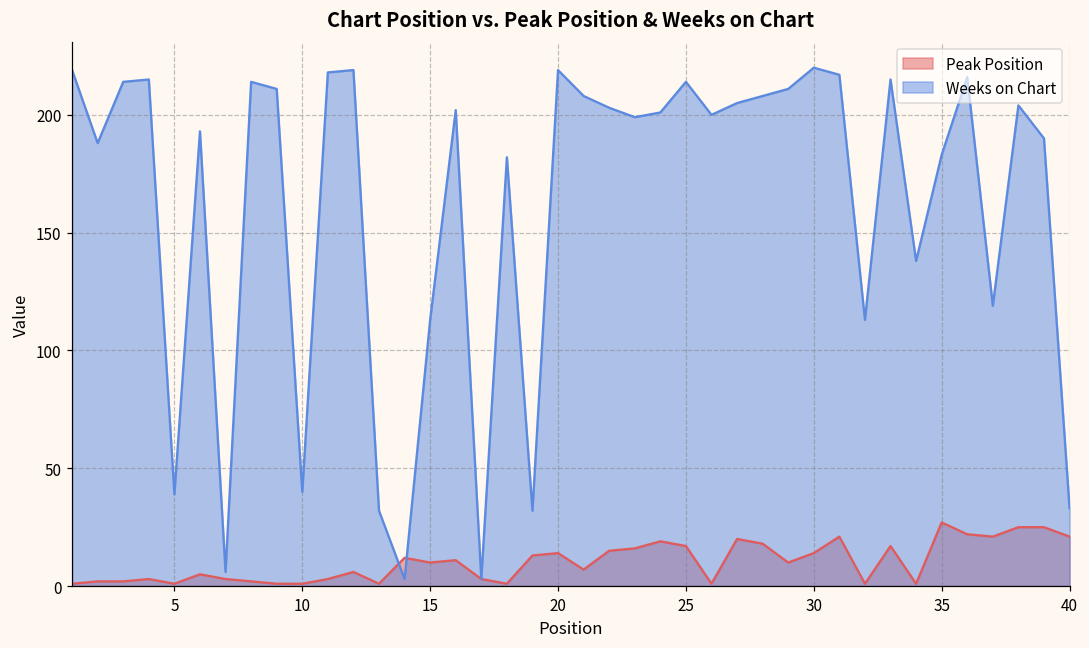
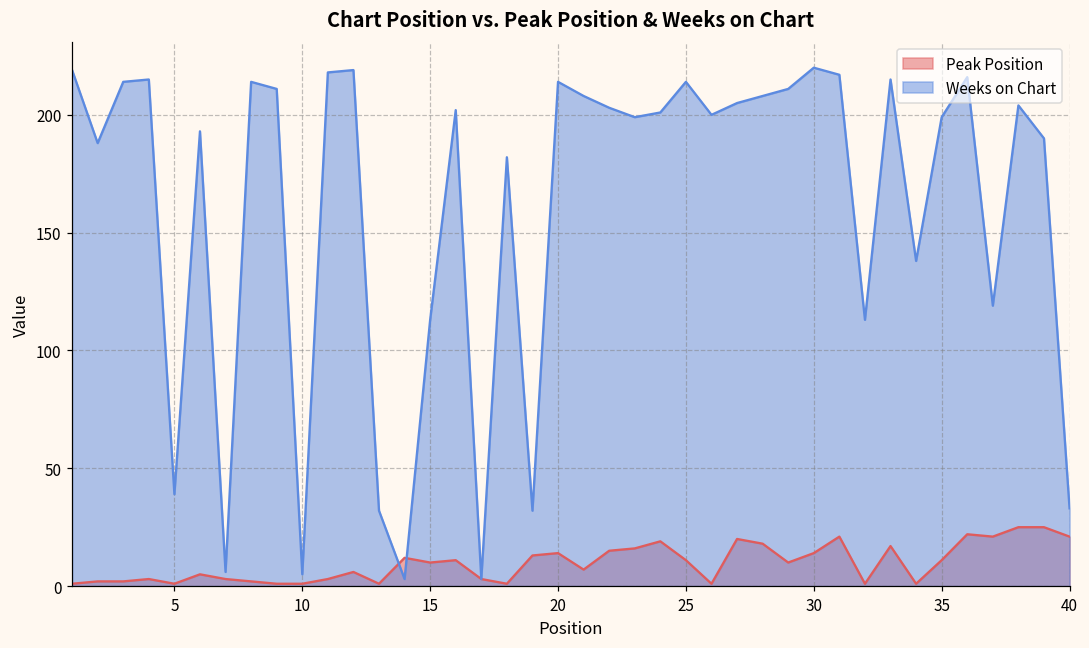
Weeks on Chart, 10: 40 -> 5
Weeks on Chart, 20: 219 -> 214
Peak Position, 25: 17 -> 11
Peak Position, 35: 27 -> 11
Weeks on Chart, 35: 183 -> 199
